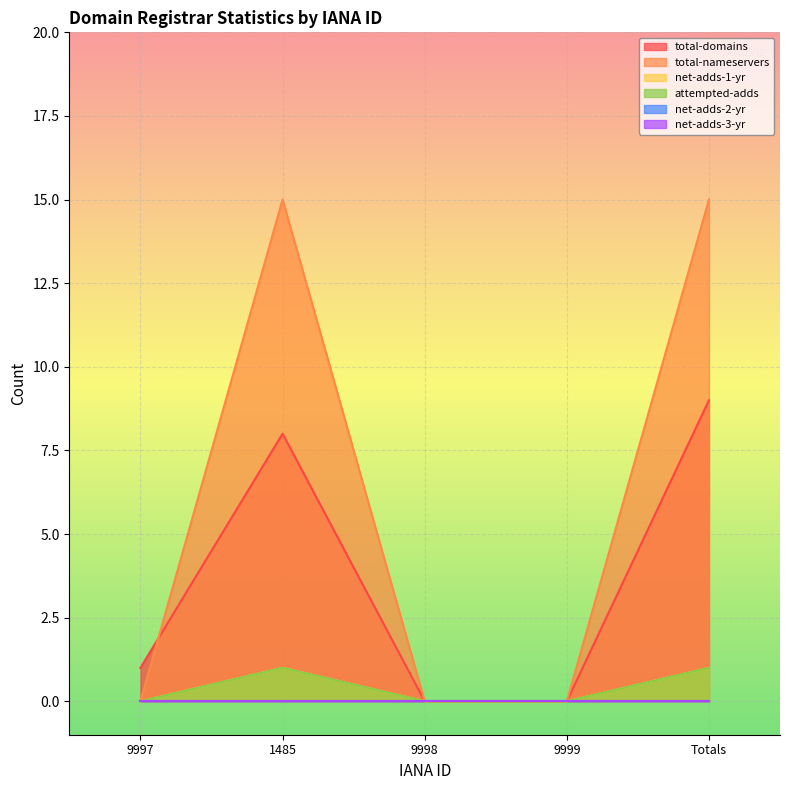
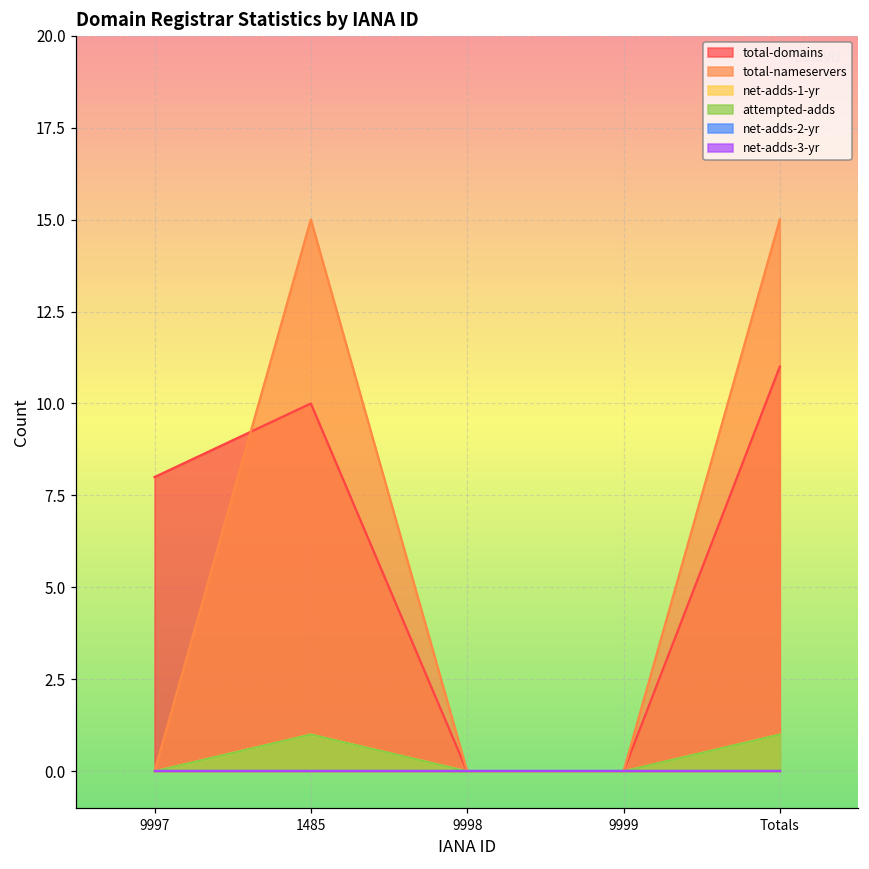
total-domains, 9997: 1 -> 8
total-domains, 1485: 8 -> 10
total-domains, Totals: 9 -> 11
